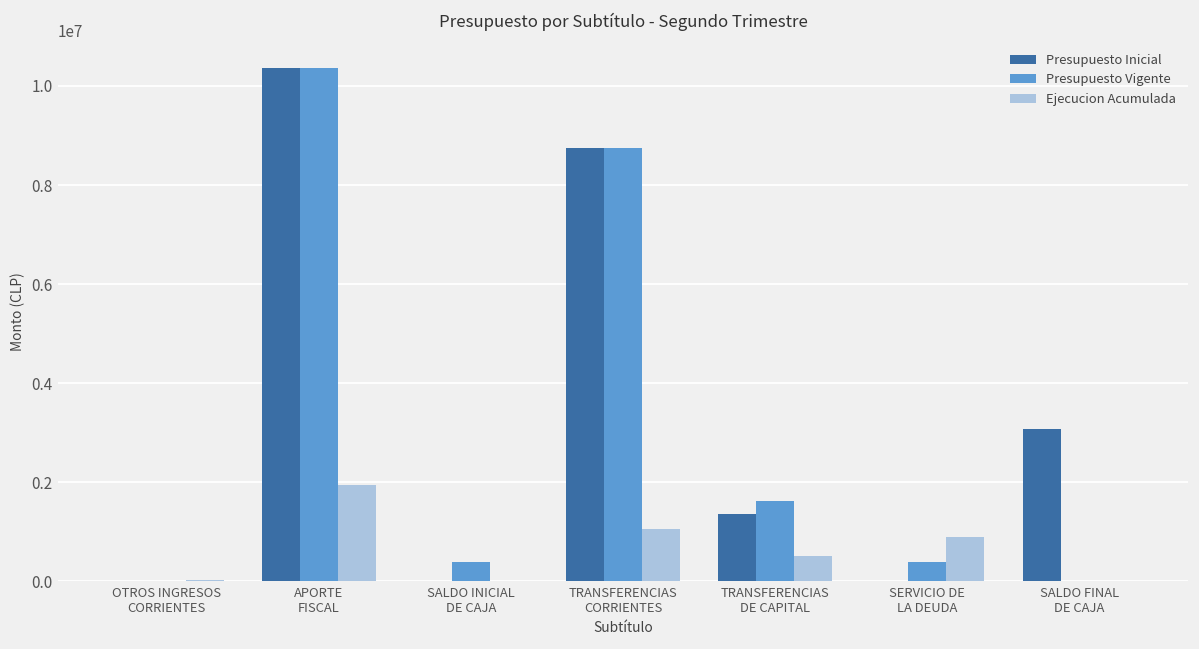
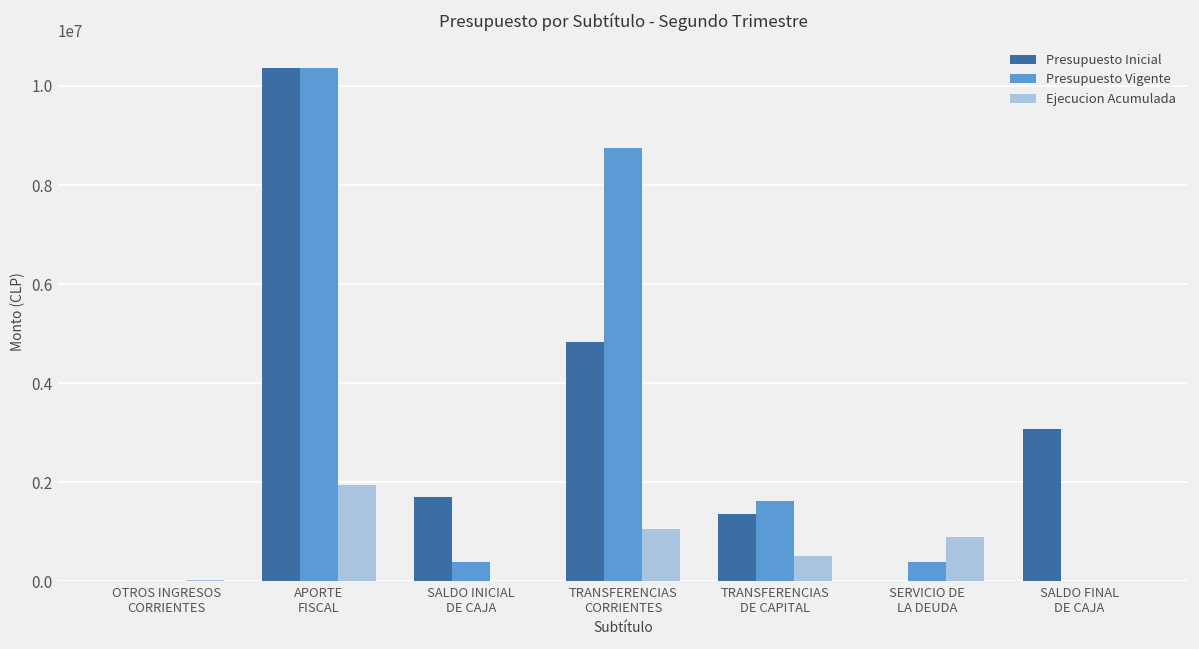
Presupuesto Inicial, SALDO INICIAL DE CAJA: 0 -> 1700000
Presupuesto Inicial, TRANSFERENCIAS CORRIENTES: 8700000 -> 4800000
